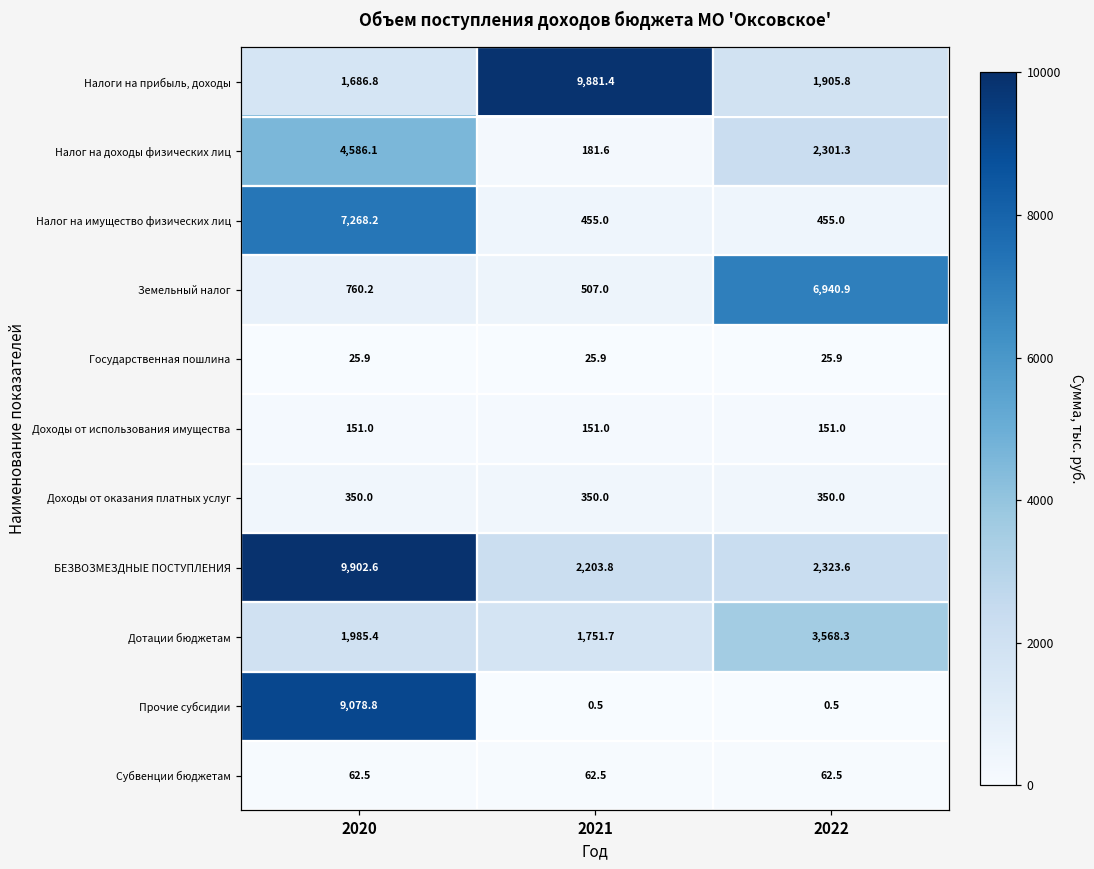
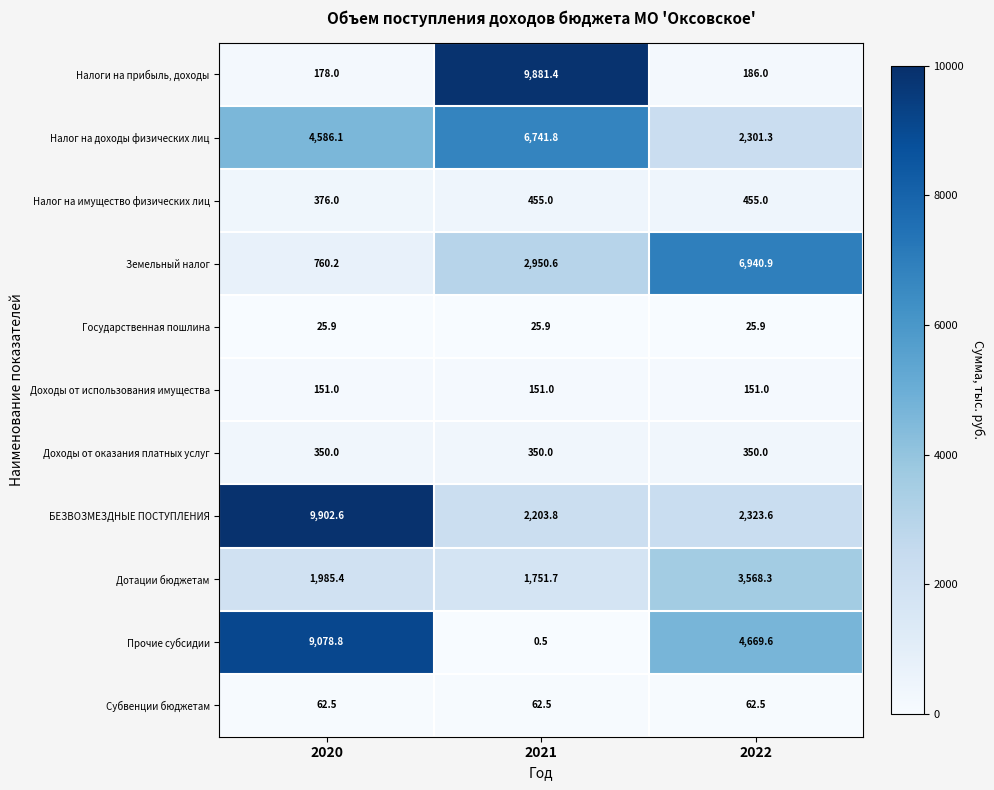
Налоги на прибыль, доходы, 2020: 1,686.8 -> 178.0
Налоги на прибыль, доходы, 2022: 1,905.8 -> 186.0
Налог на доходы физических лиц, 2021: 181.6 -> 6,741.8
Налог на имущество физических лиц, 2020: 7,268.2 -> 376.0
Земельный налог, 2021: 507.0 -> 2,950.6
Прочие субсидии, 2022: 0.5 -> 4,669.6
